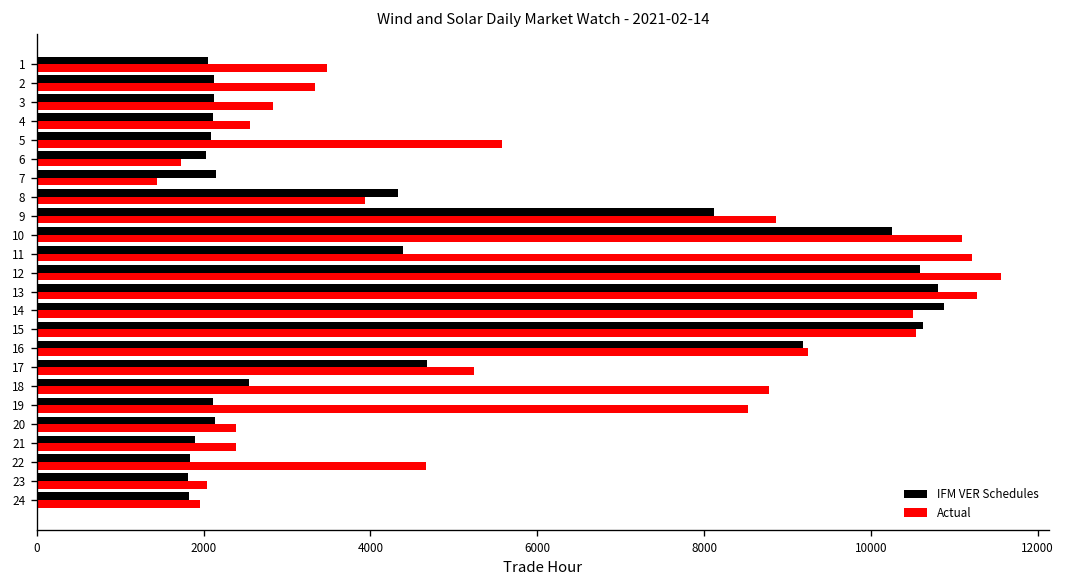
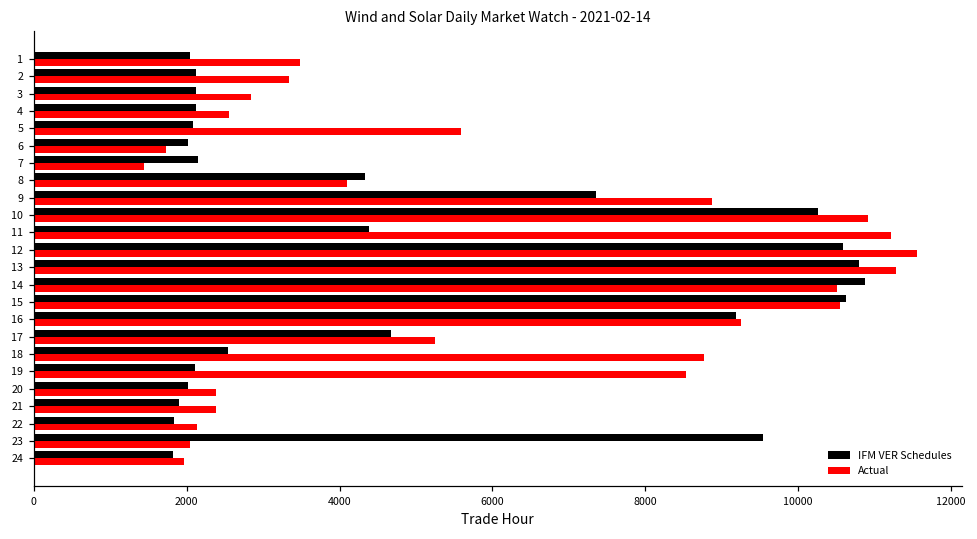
Actual, 8: 3900 -> 4100
IFM VER Schedules, 9: 8100 -> 7400
Actual, 10: 11100 -> 10900
IFM VER Schedules, 20: 2100 -> 2000
Actual, 22: 4700 -> 2100
IFM VER Schedules, 23: 1800 -> 9500
